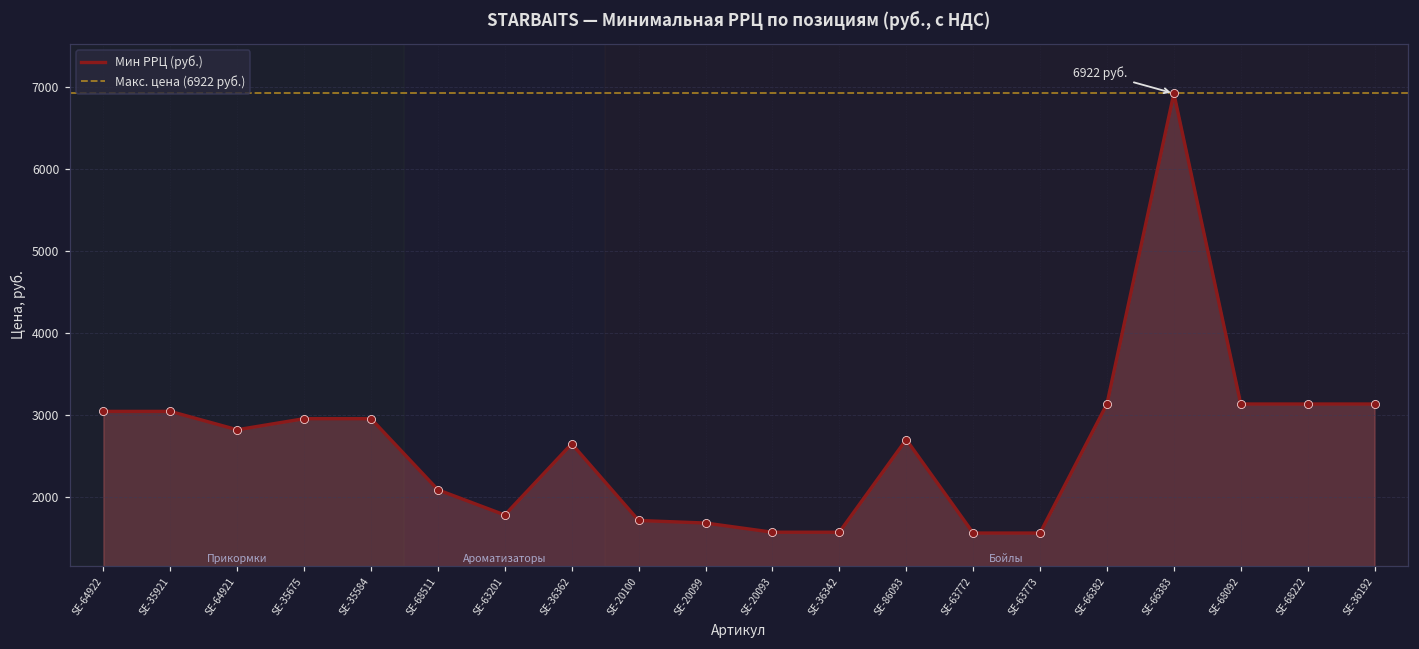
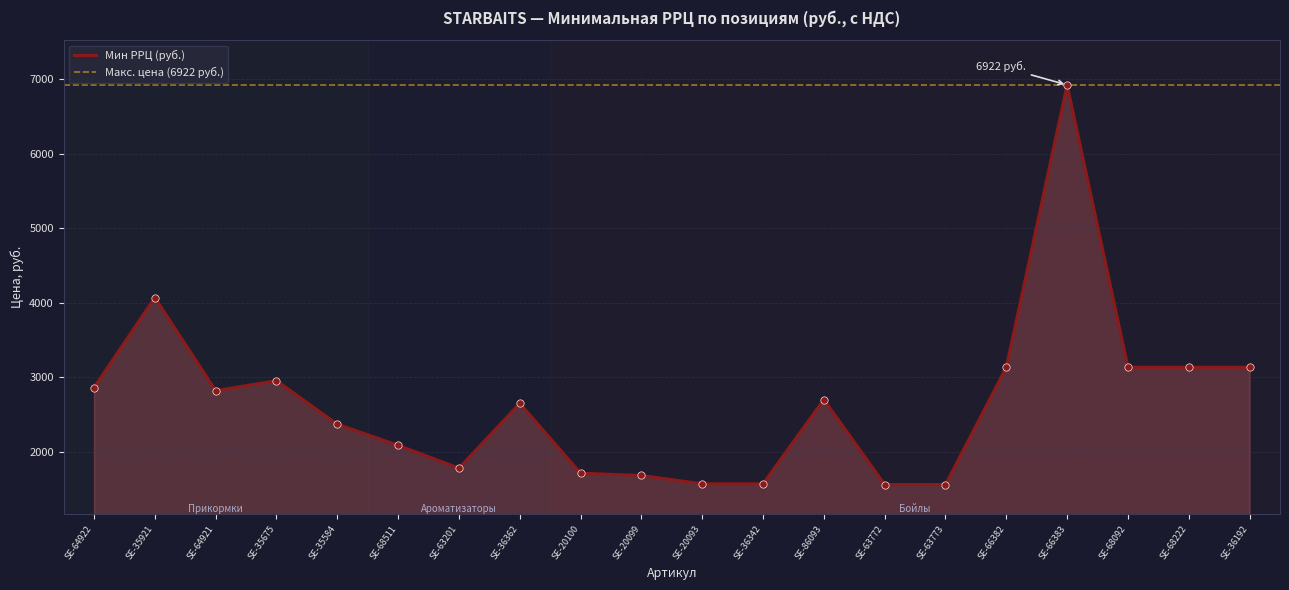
SE-64922: 3000 -> 2900
SE-35921: 3000 -> 4100
SE-35584: 3000 -> 2400
